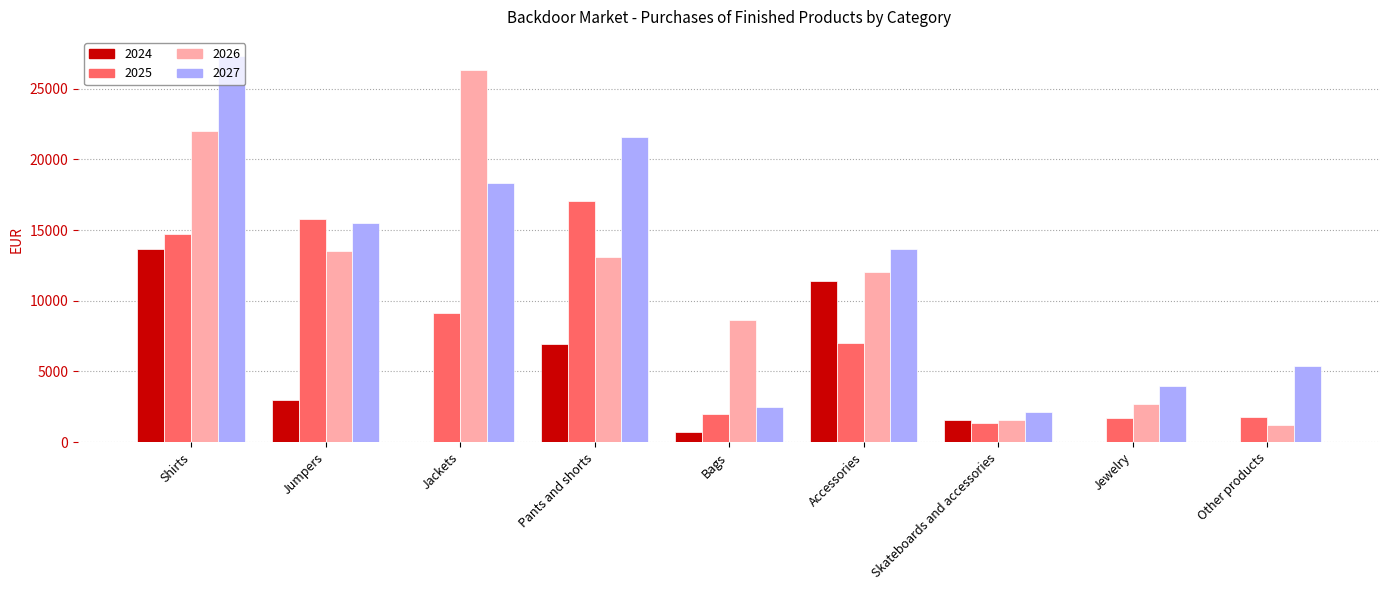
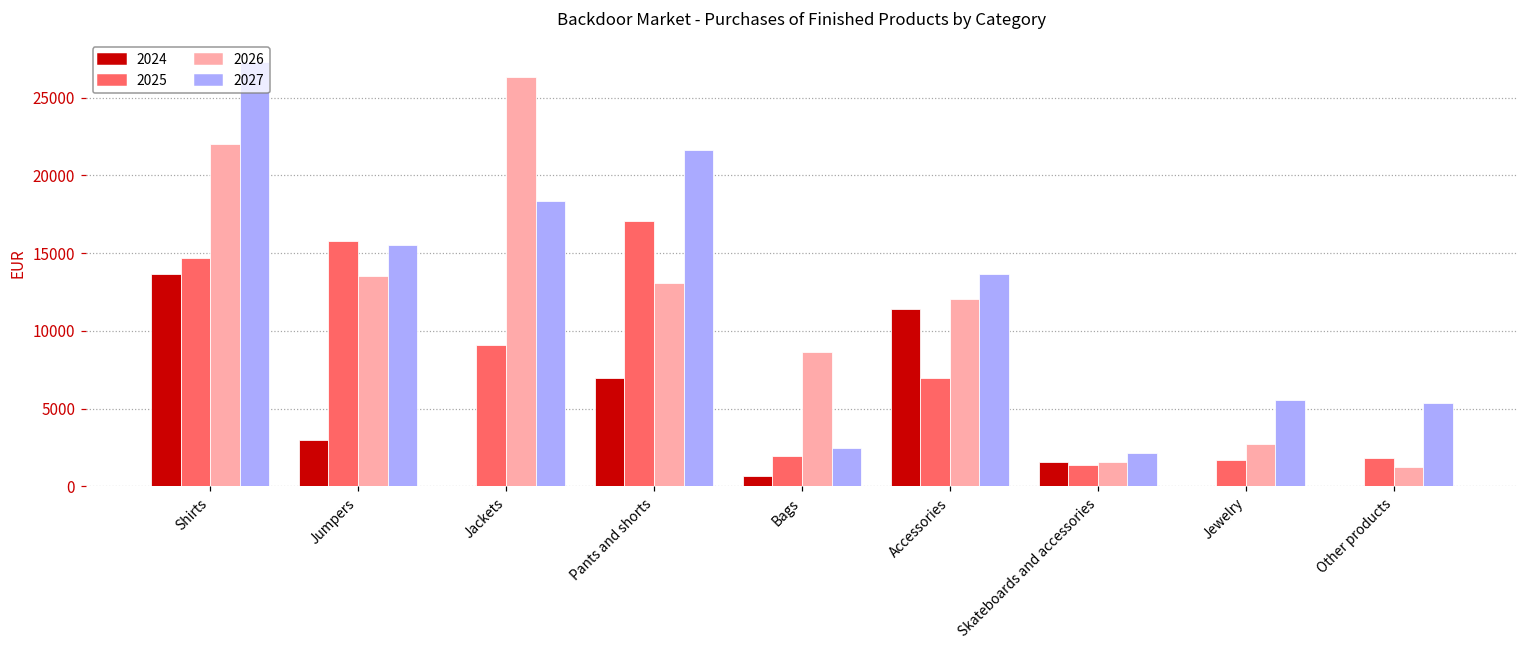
2027, Jewelry: 4000 -> 5500
